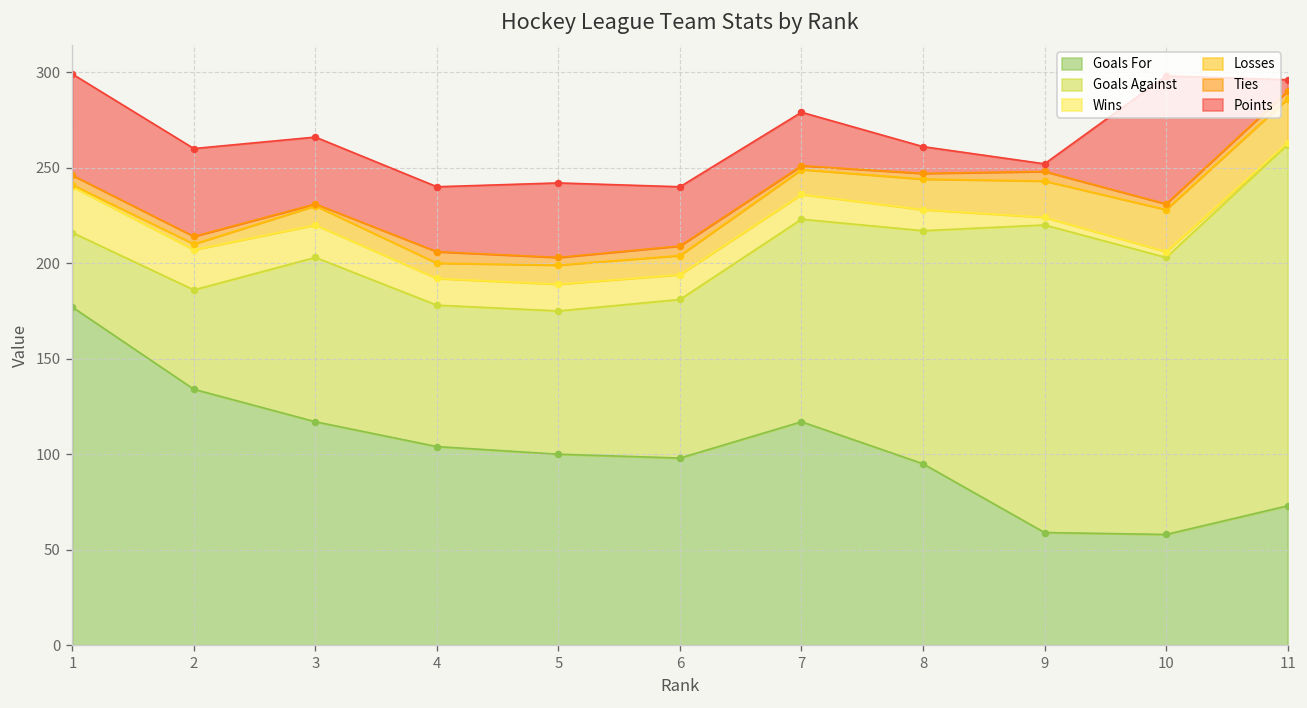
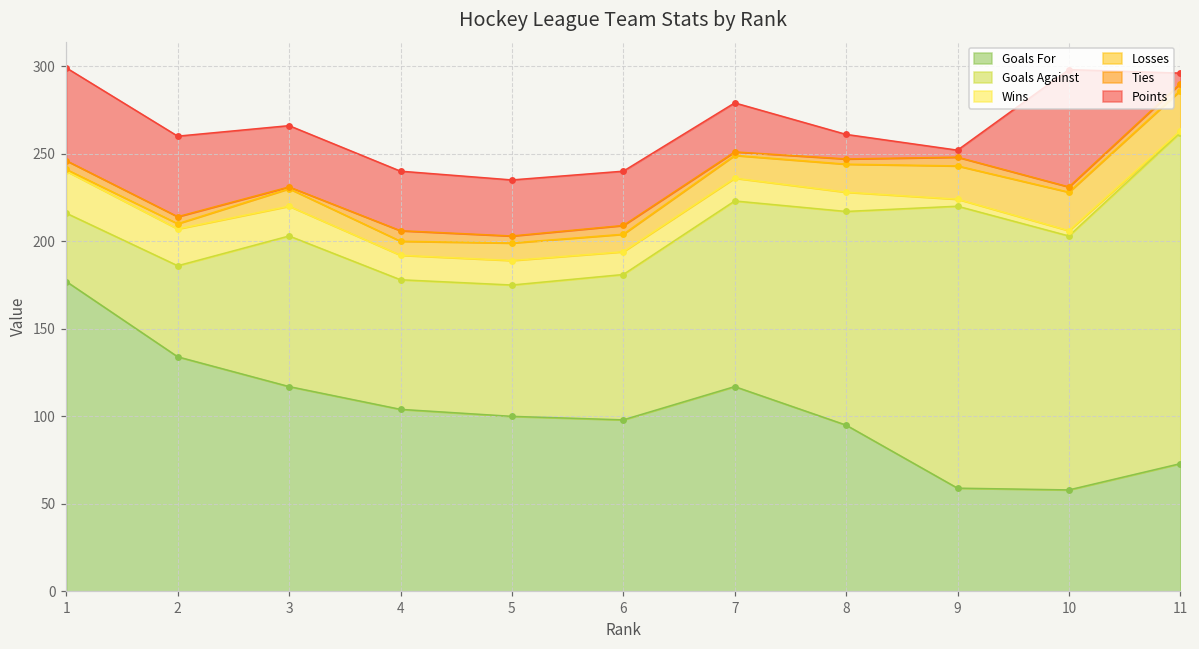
Points, 5: 39 -> 32
